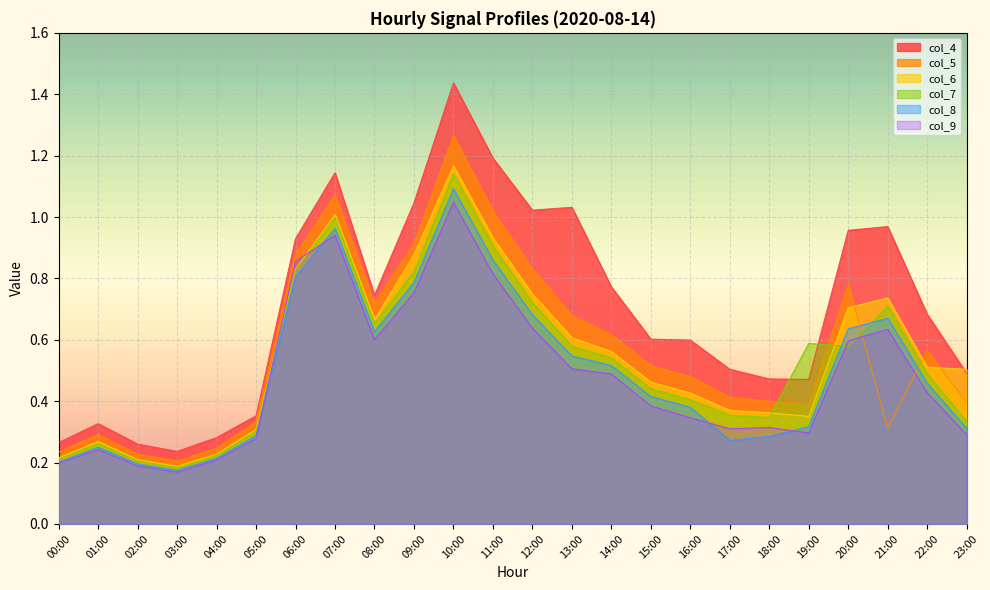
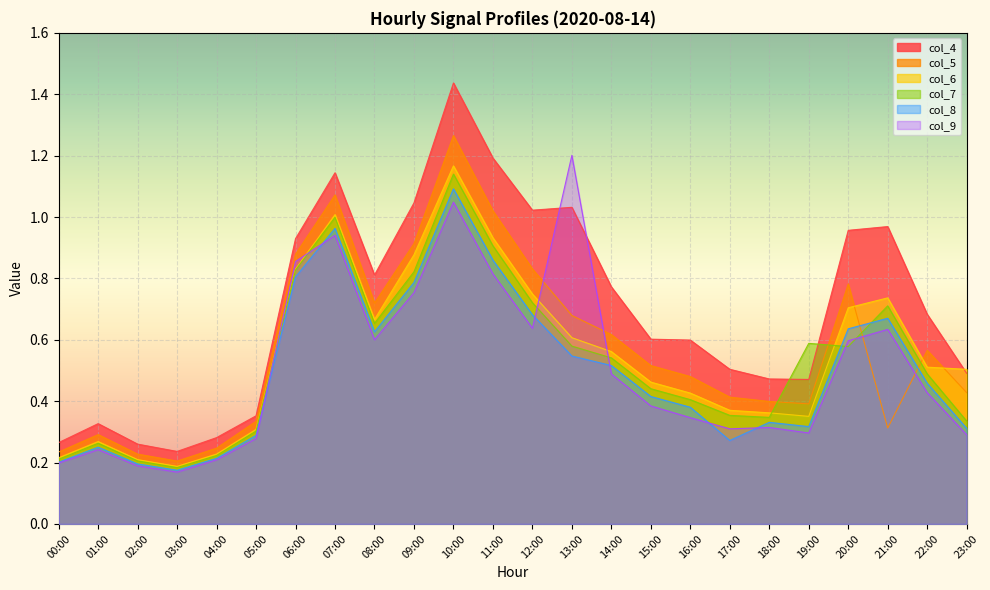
col_4, 08:00: 0.74 -> 0.81
col_9, 13:00: 0.51 -> 1.20
col_8, 18:00: 0.29 -> 0.33
col_5, 23:00: 0.40 -> 0.43
